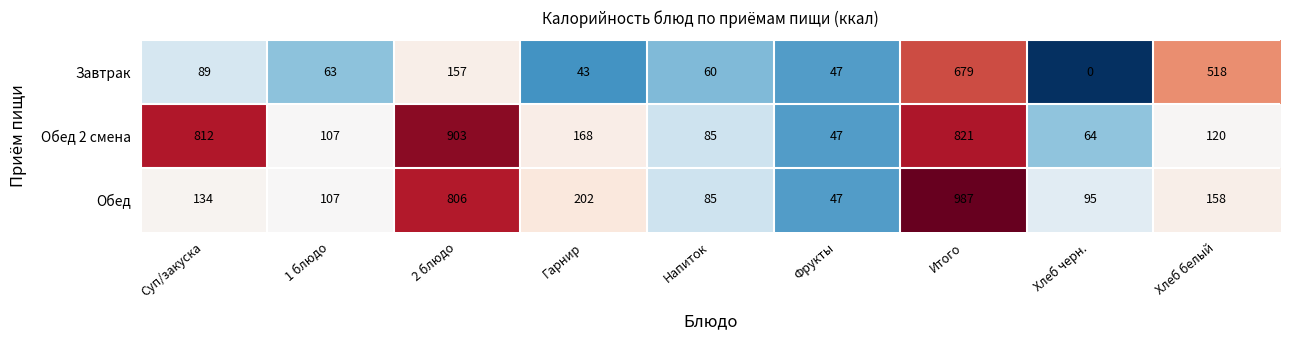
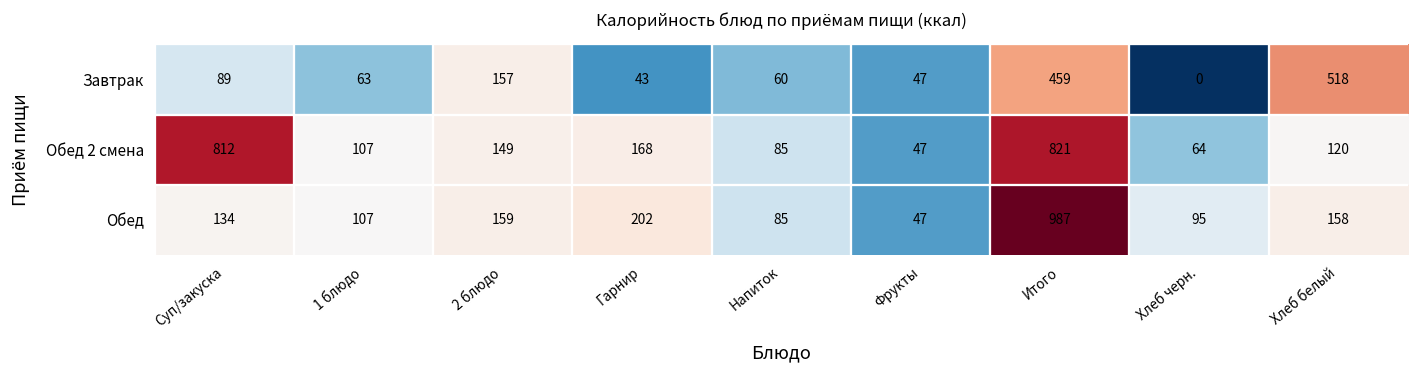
Завтрак, Итого: 679 -> 459
Обед 2 смена, 2 блюдо: 903 -> 149
Обед, 2 блюдо: 806 -> 159
